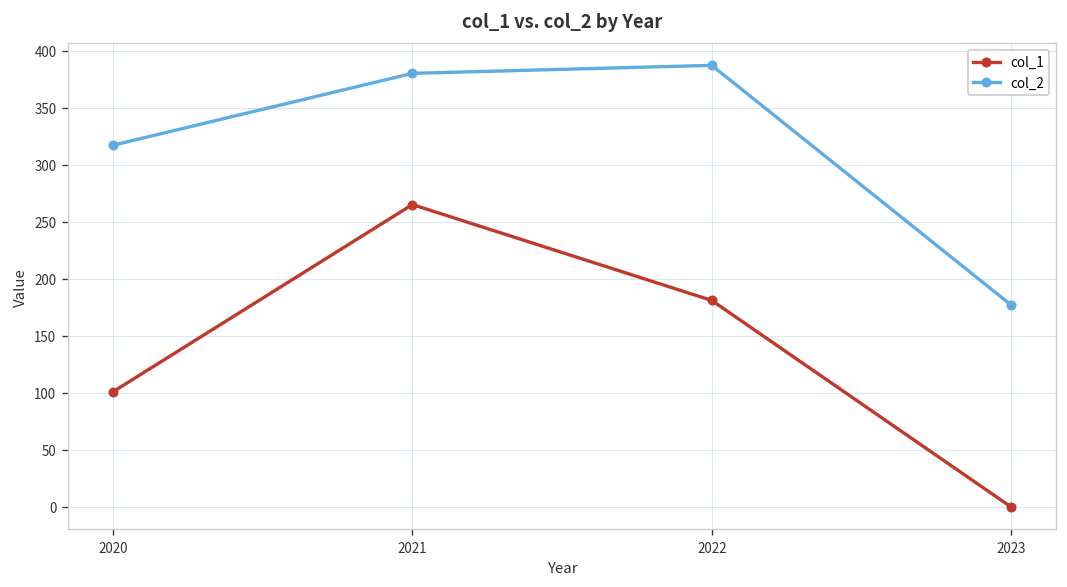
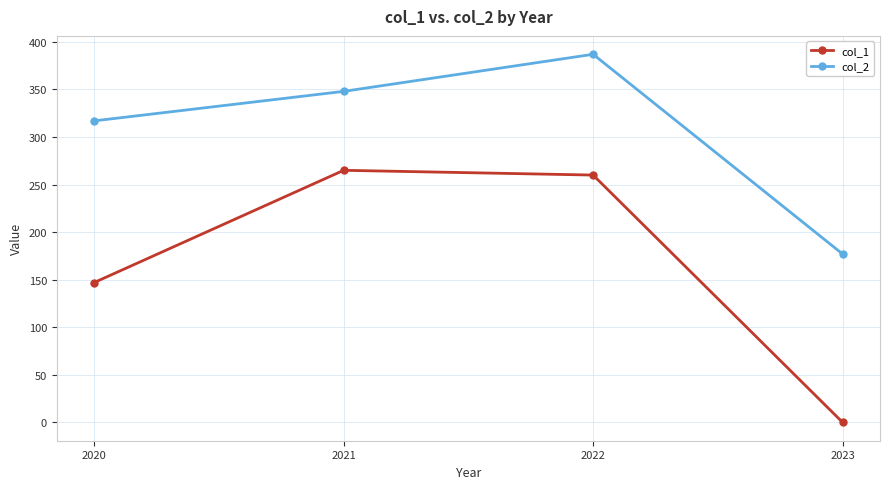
col_1, 2020: 100 -> 150
col_2, 2021: 380 -> 350
col_1, 2022: 180 -> 260
